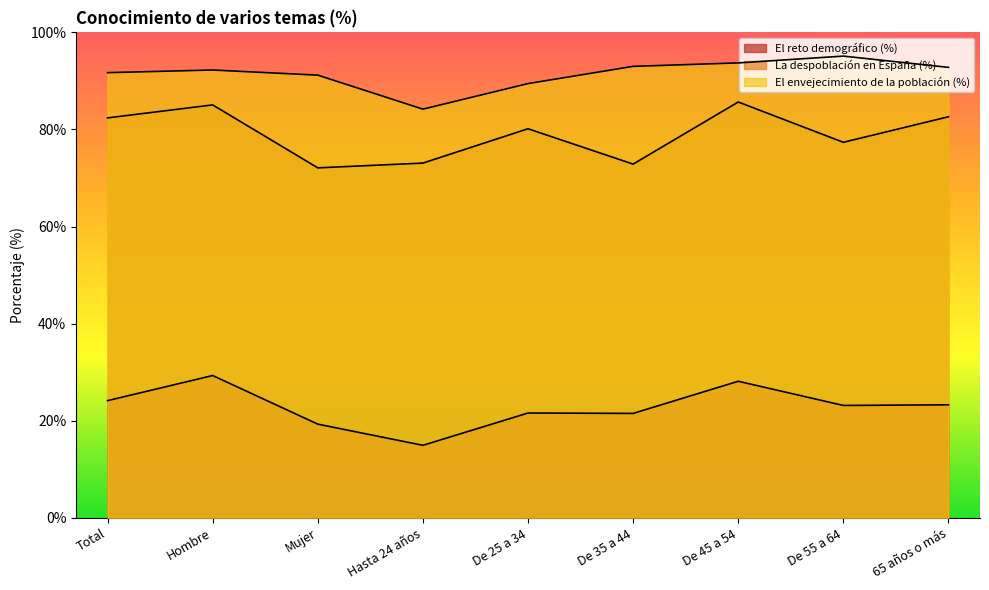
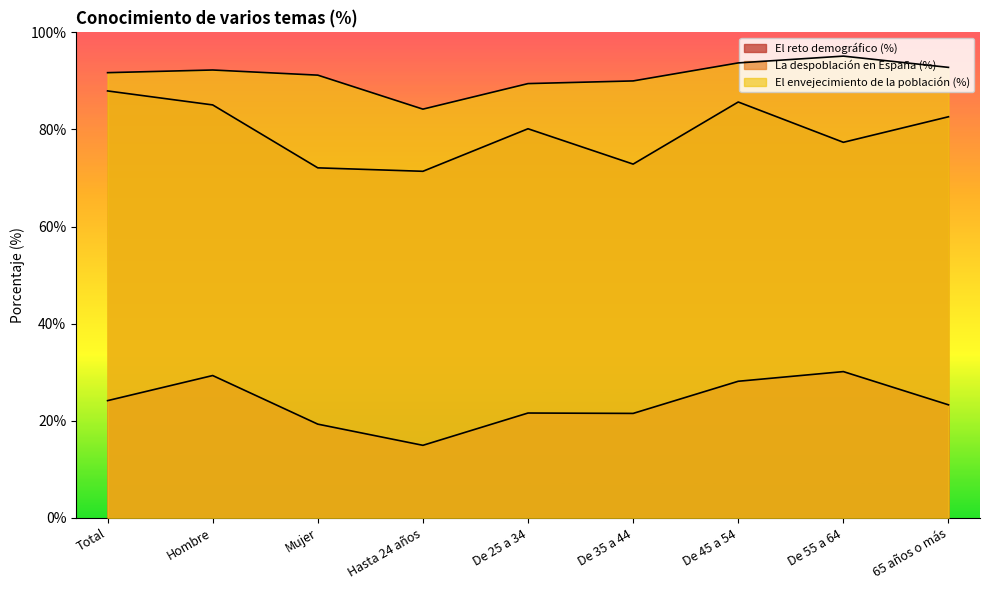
La despoblación en España (%), Total: 82% -> 88%
La despoblación en España (%), Hasta 24 años: 73% -> 71%
El envejecimiento de la población (%), De 35 a 44: 93% -> 90%
El reto demográfico (%), De 55 a 64: 23% -> 30%
